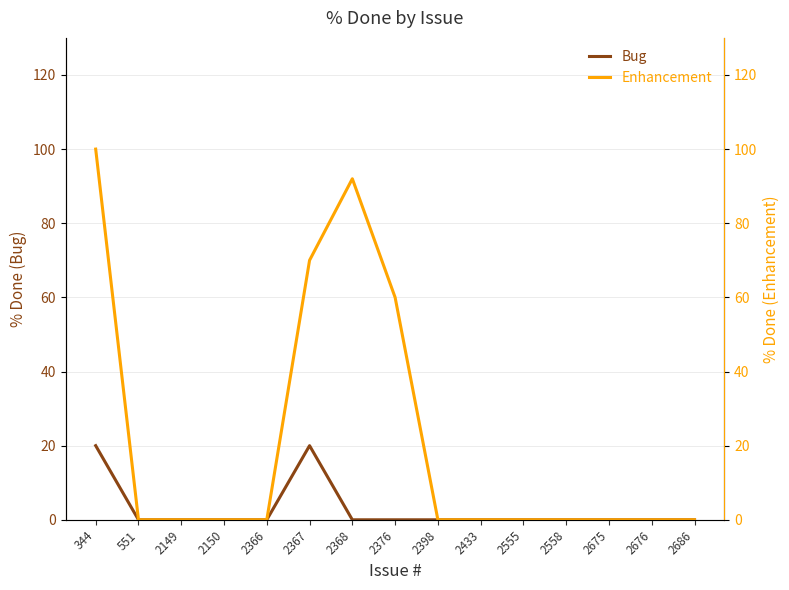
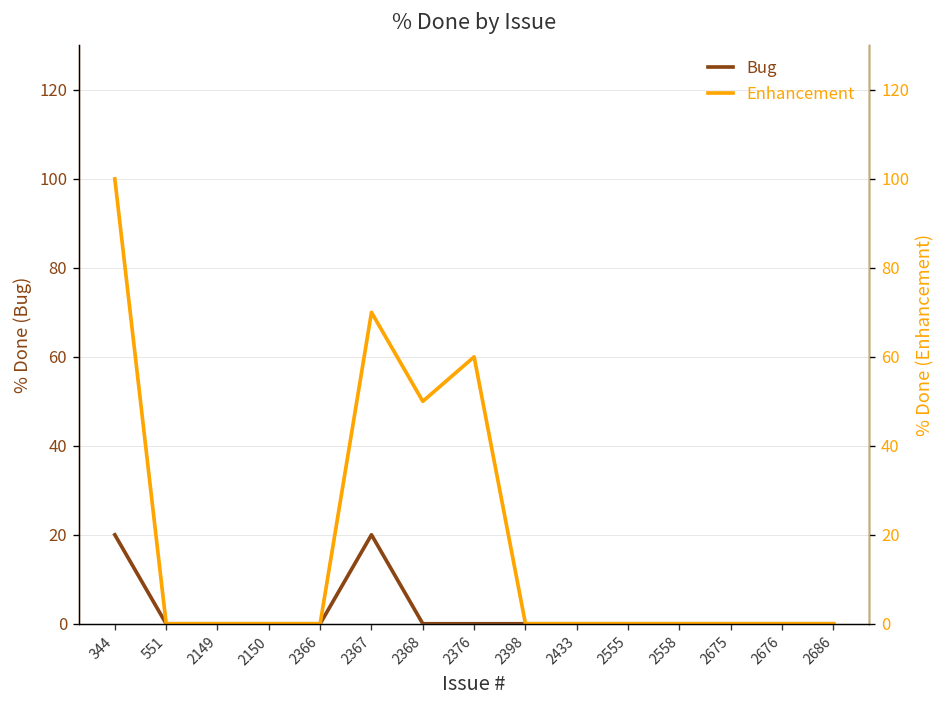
Enhancement, 2368: 92 -> 50
